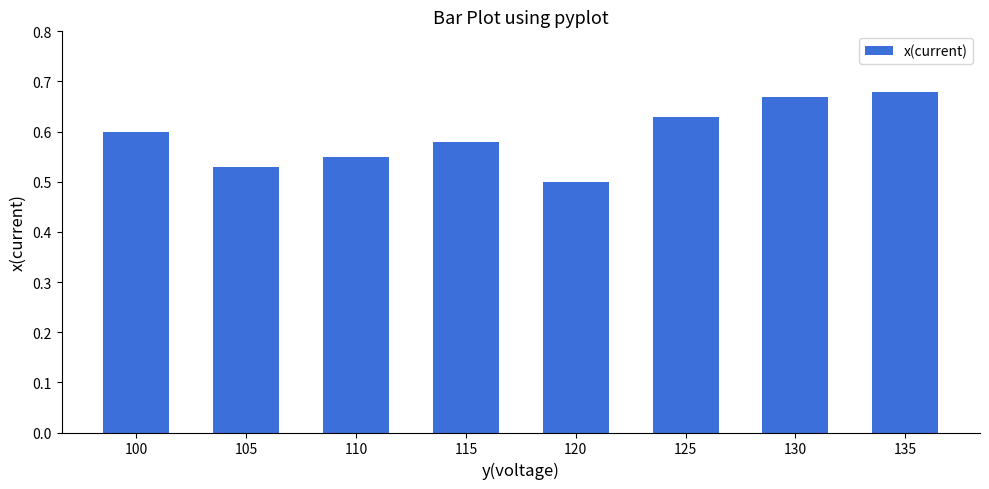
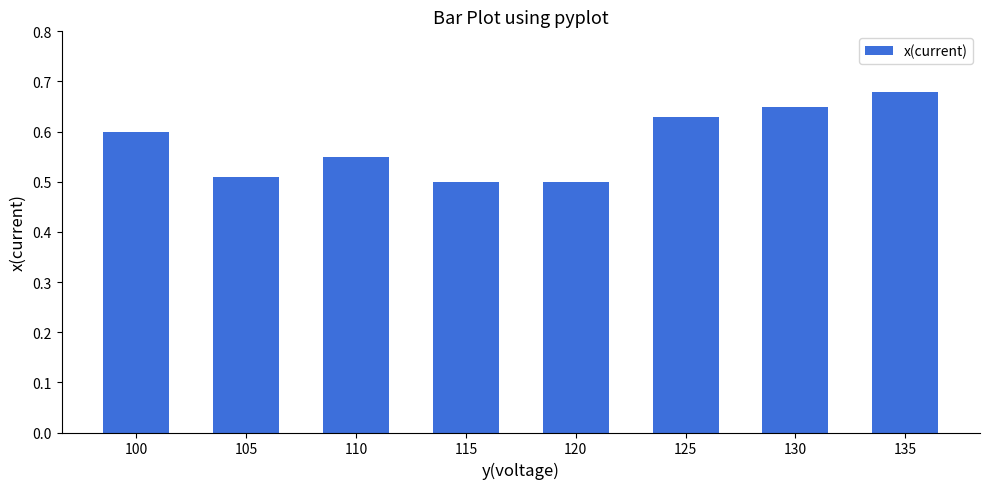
105: 0.53 -> 0.51
115: 0.58 -> 0.50
130: 0.67 -> 0.65
